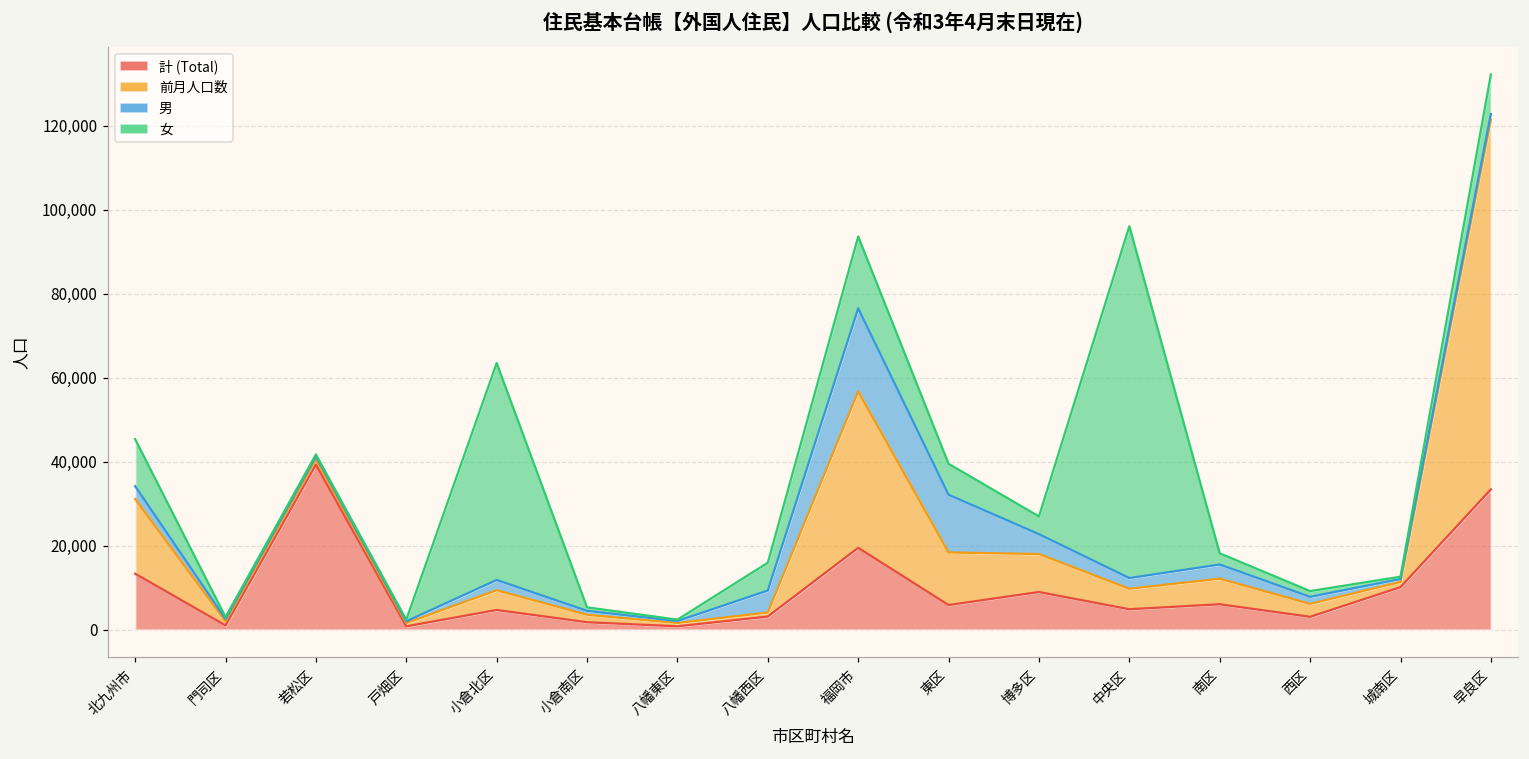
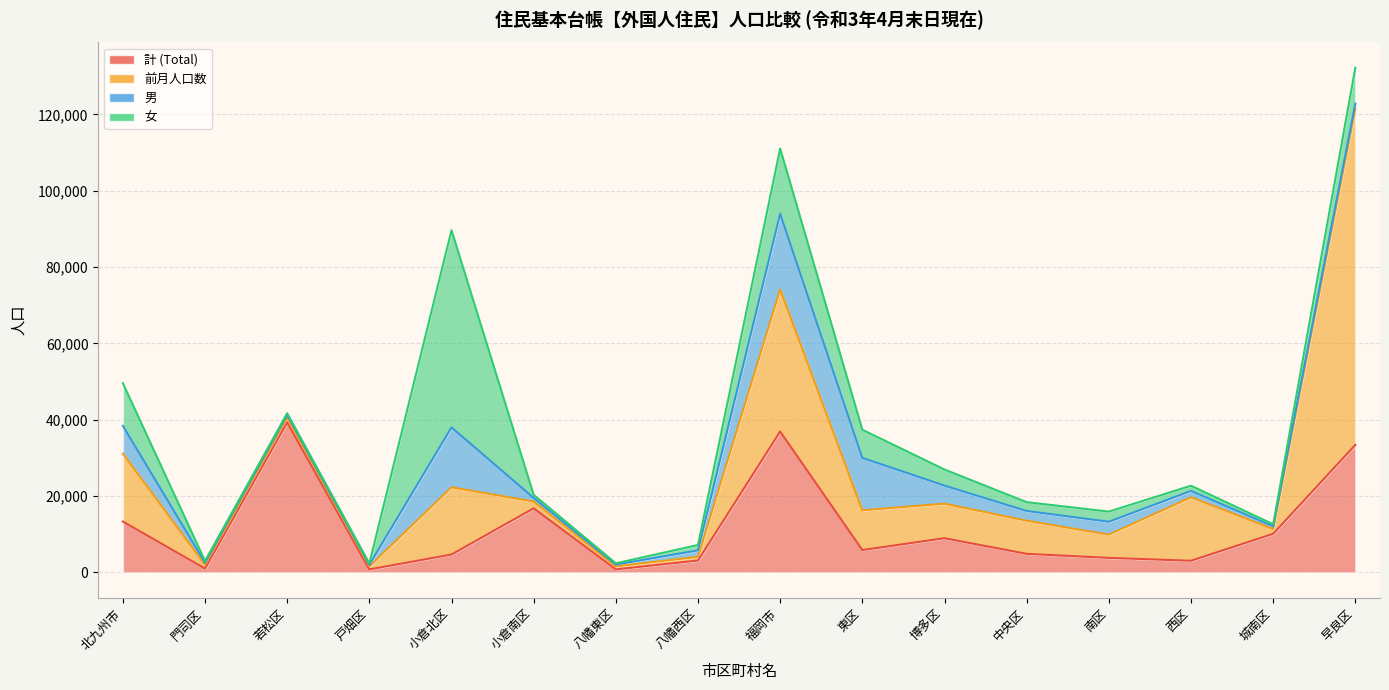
男, 北九州市: 3,000 -> 7,000
前月人口数, 小倉北区: 5,000 -> 18,000
男, 小倉北区: 2,000 -> 16,000
計 (Total), 小倉南区: 2,000 -> 17,000
男, 八幡西区: 5,000 -> 2,000
女, 八幡西区: 7,000 -> 1,000
計 (Total), 福岡市: 19,000 -> 37,000
前月人口数, 東区: 13,000 -> 10,000
前月人口数, 中央区: 5,000 -> 9,000
女, 中央区: 84,000 -> 2,000
計 (Total), 南区: 6,000 -> 4,000
前月人口数, 西区: 3,000 -> 17,000
